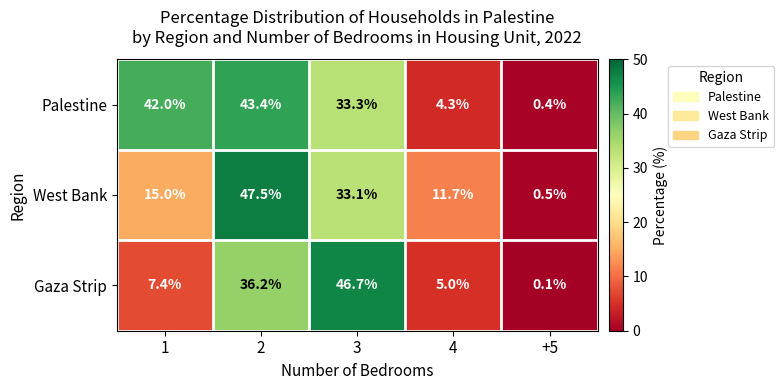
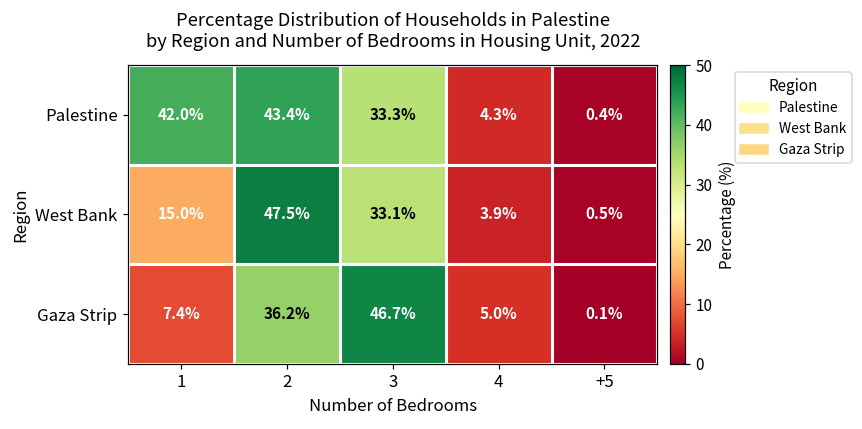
West Bank, 4: 11.7% -> 3.9%
